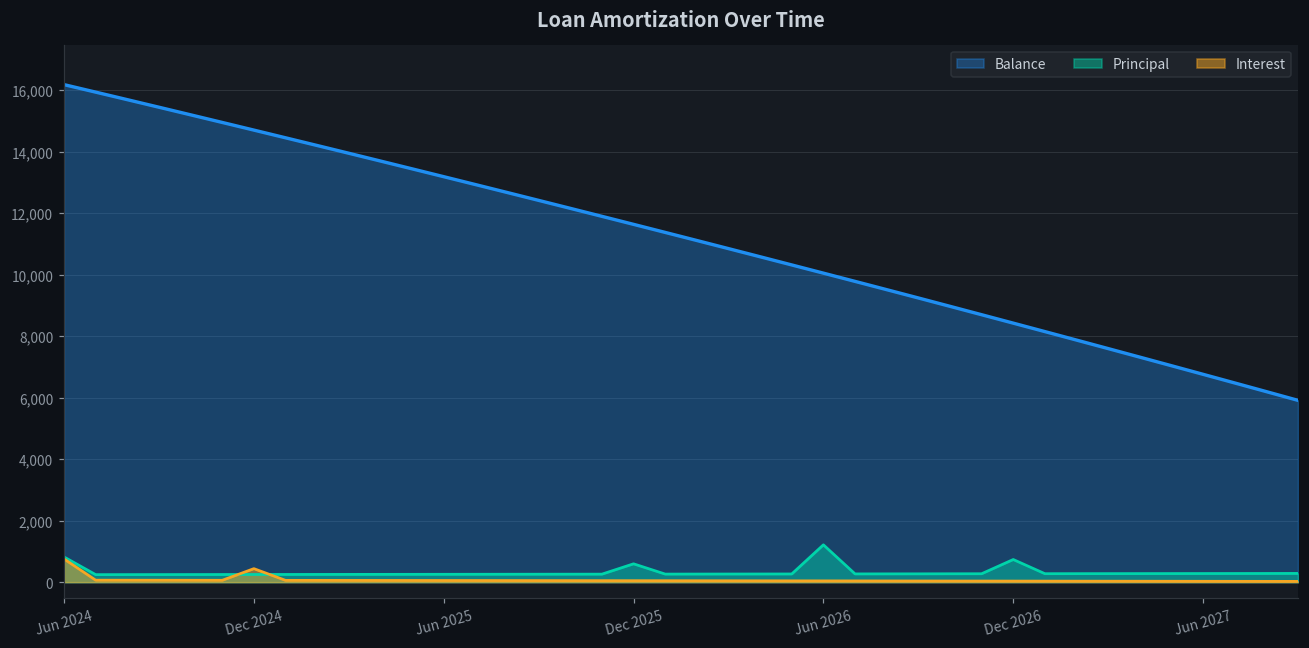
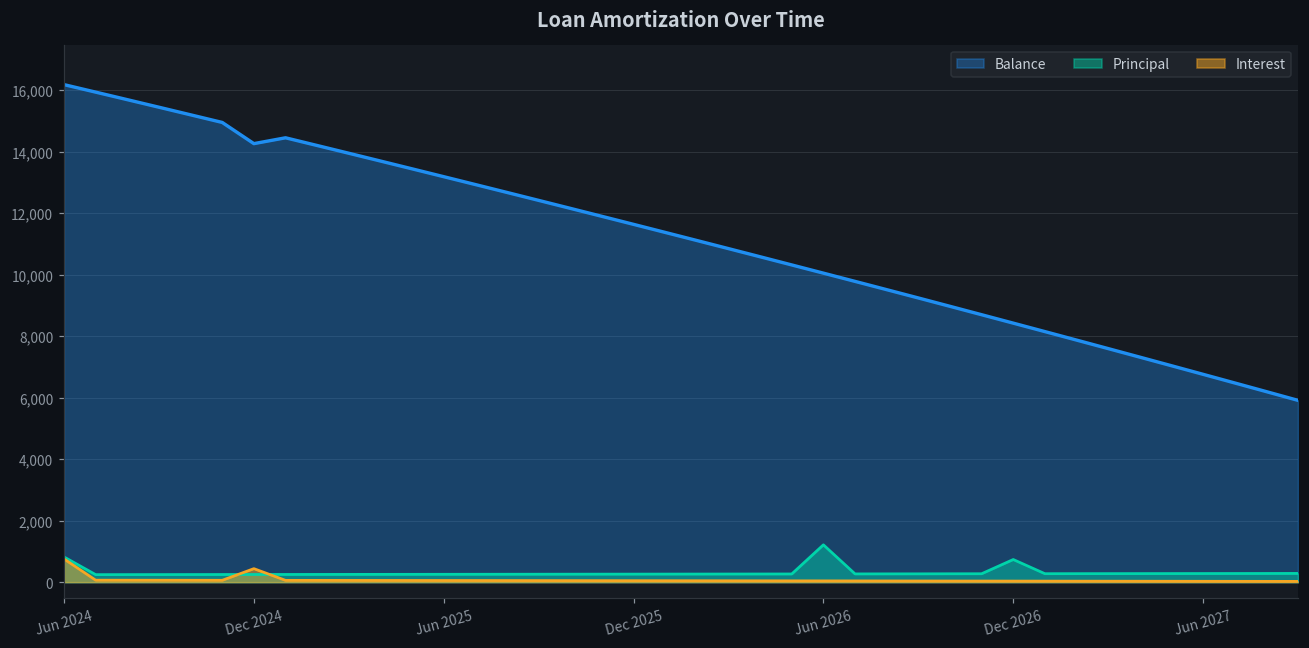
Balance, Dec 2024: 14,700 -> 14,300
Principal, Dec 2025: 600 -> 300
